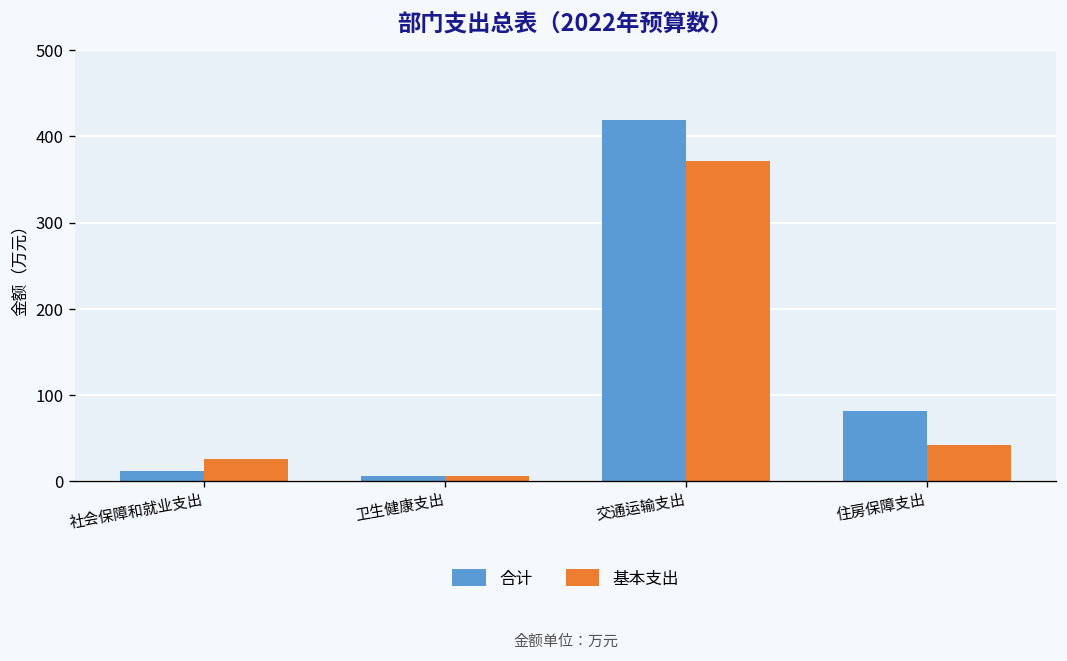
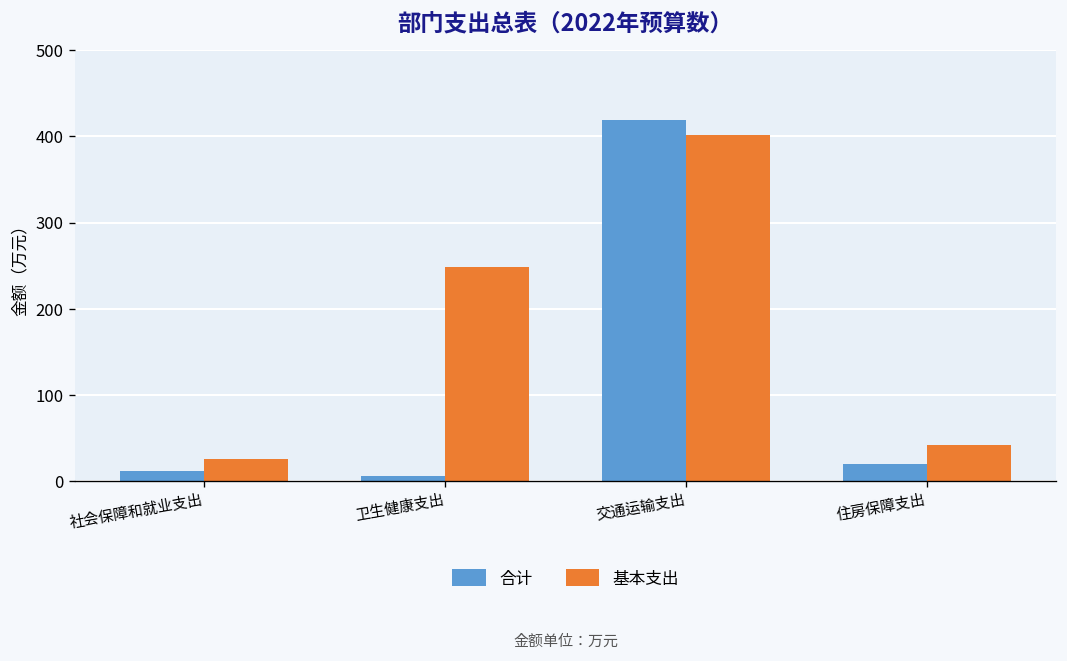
基本支出, 卫生健康支出: 10 -> 250
基本支出, 交通运输支出: 370 -> 400
合计, 住房保障支出: 80 -> 20
